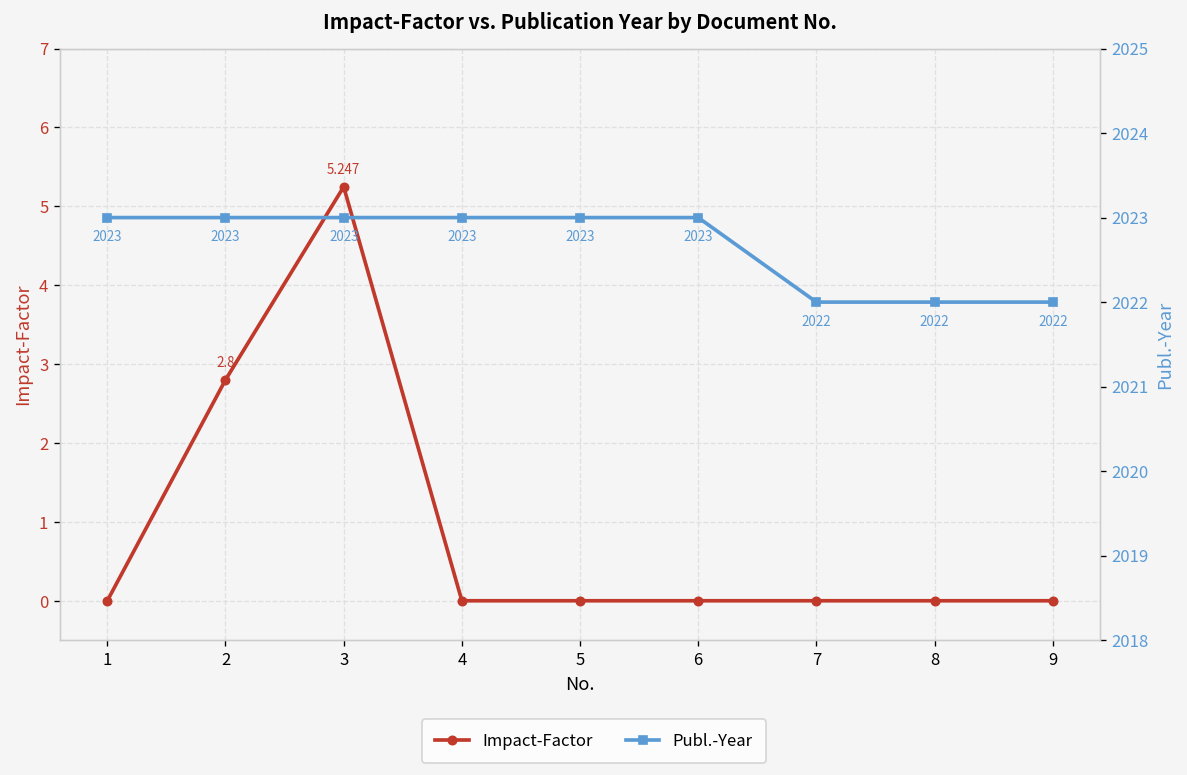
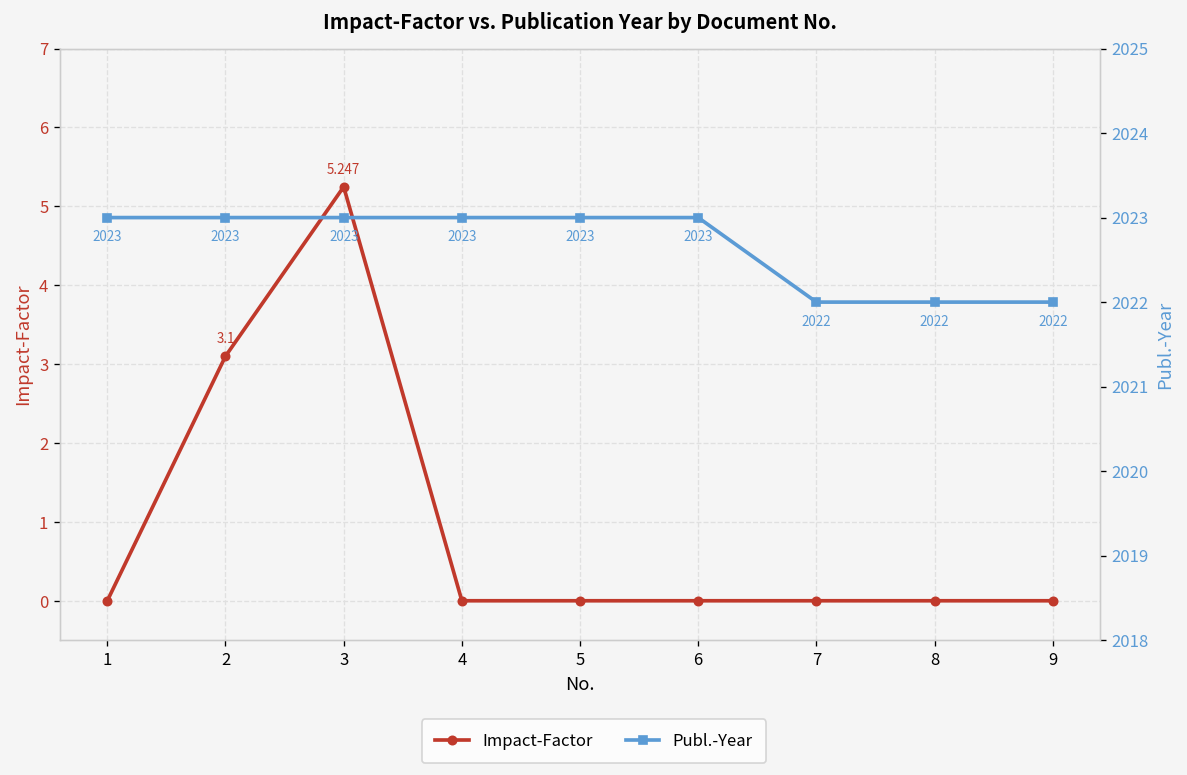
Impact-Factor, 2: 2.8 -> 3.1
